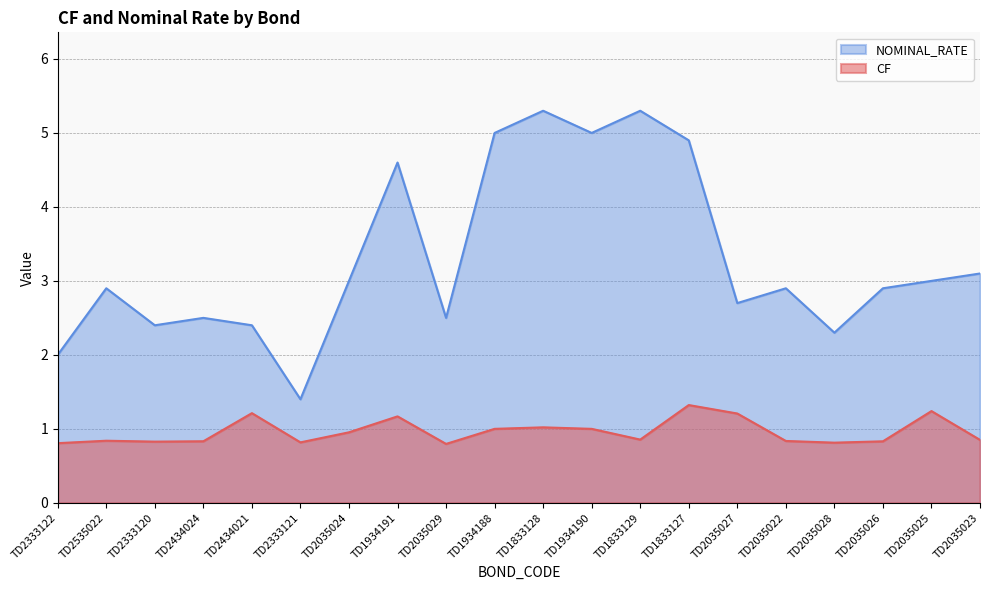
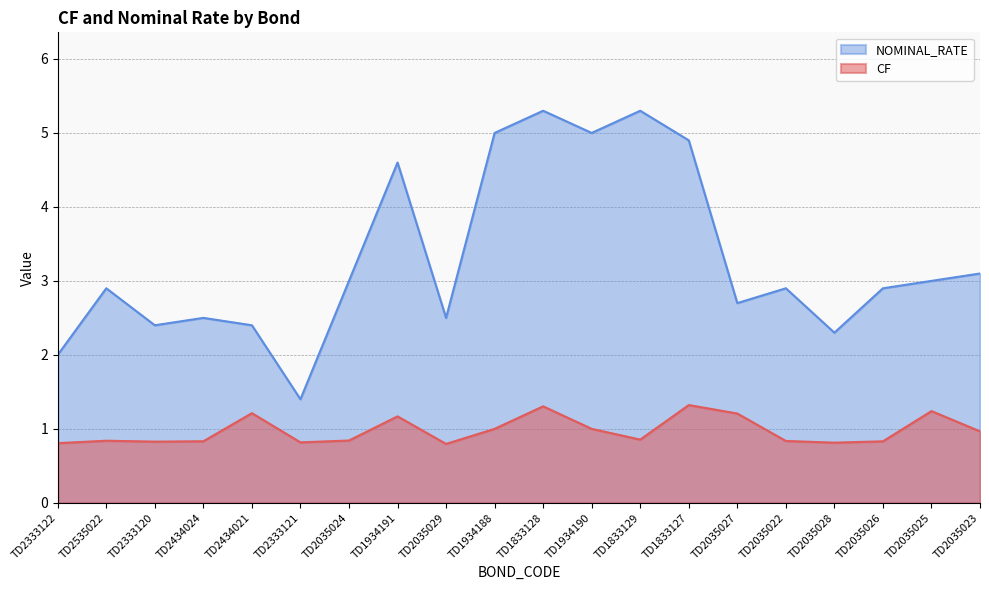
CF, TD2035024: 1.0 -> 0.8
CF, TD1833128: 1.0 -> 1.3
CF, TD2035023: 0.9 -> 1.0
